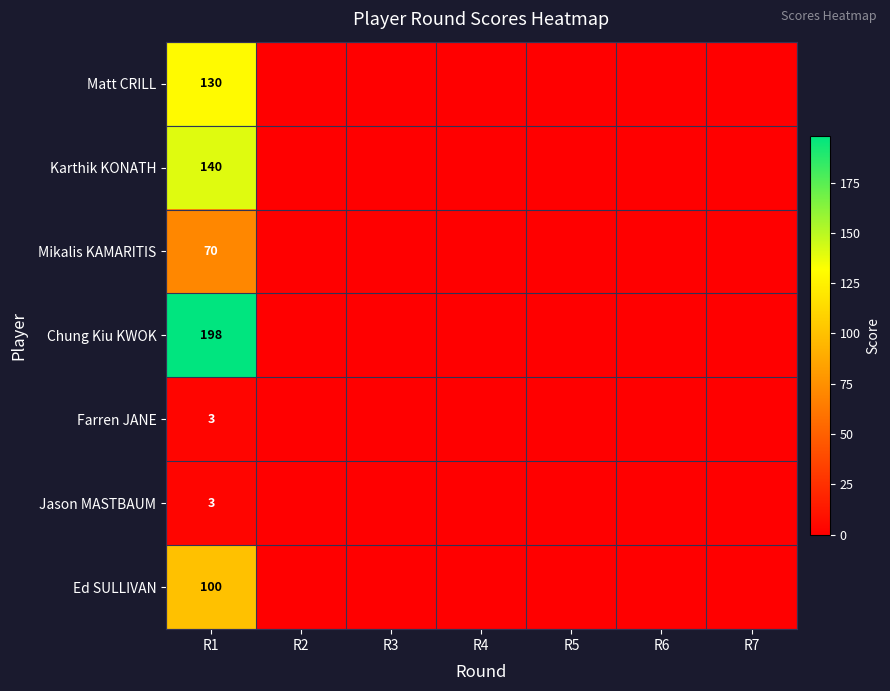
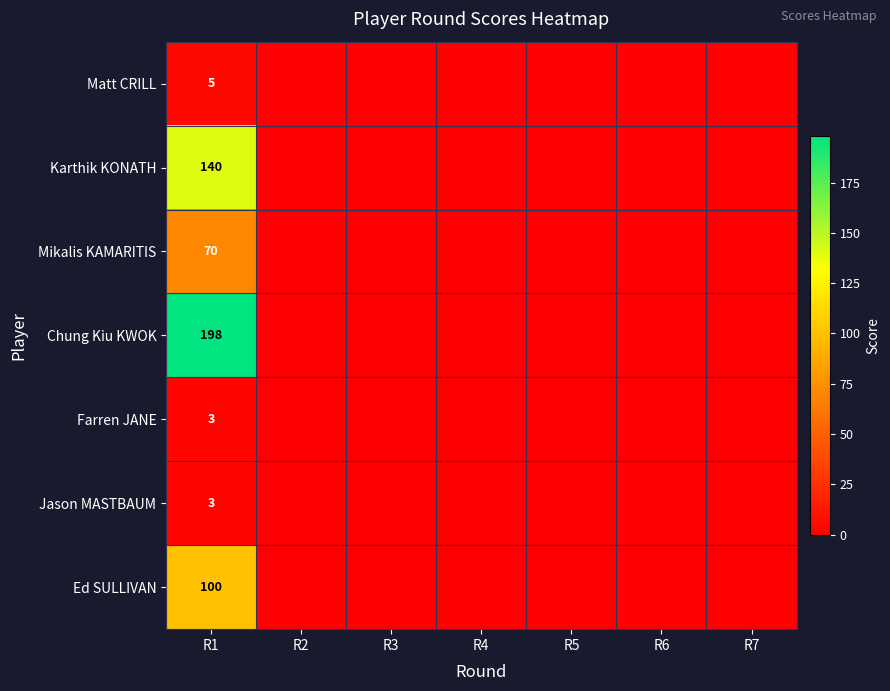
Matt CRILL, R1: 130 -> 5
